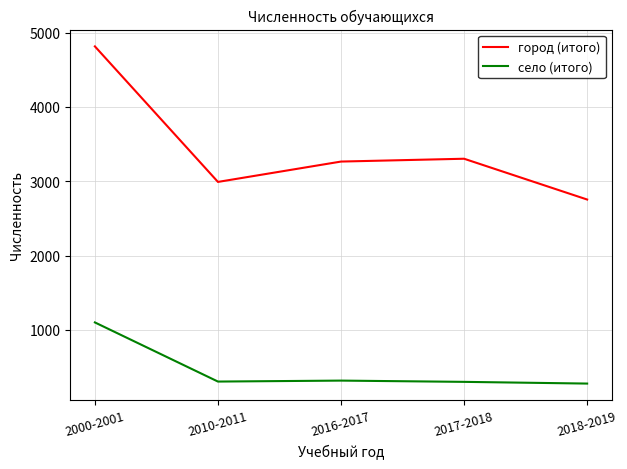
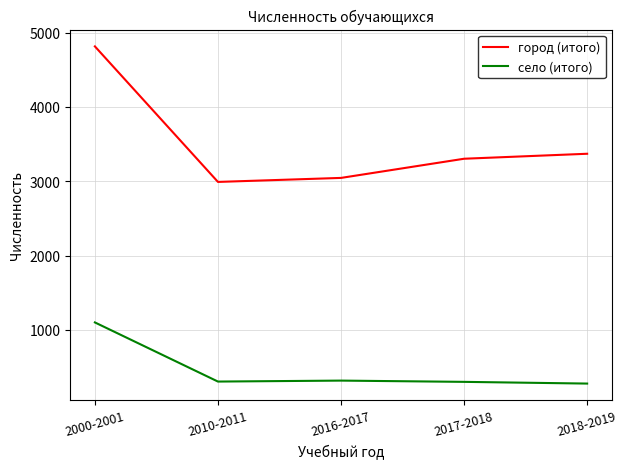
город (итого), 2016-2017: 3300 -> 3000
город (итого), 2018-2019: 2800 -> 3400
